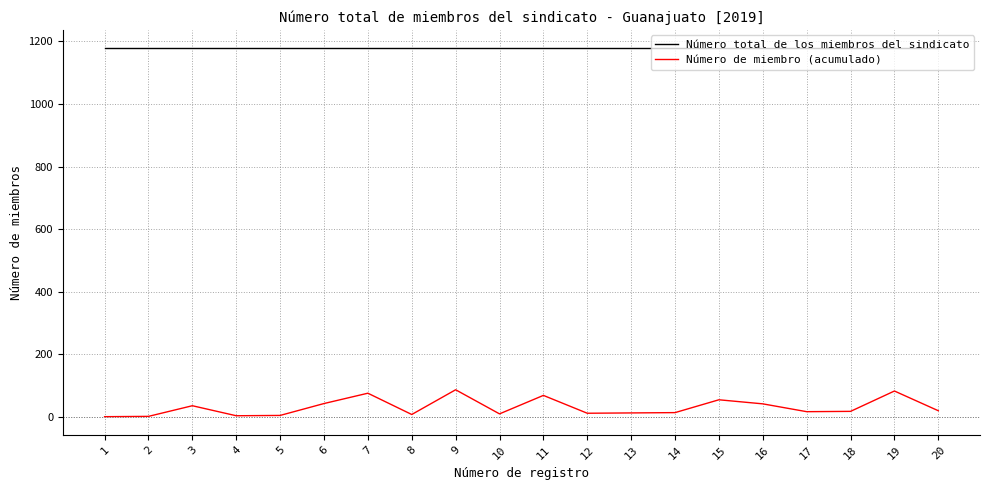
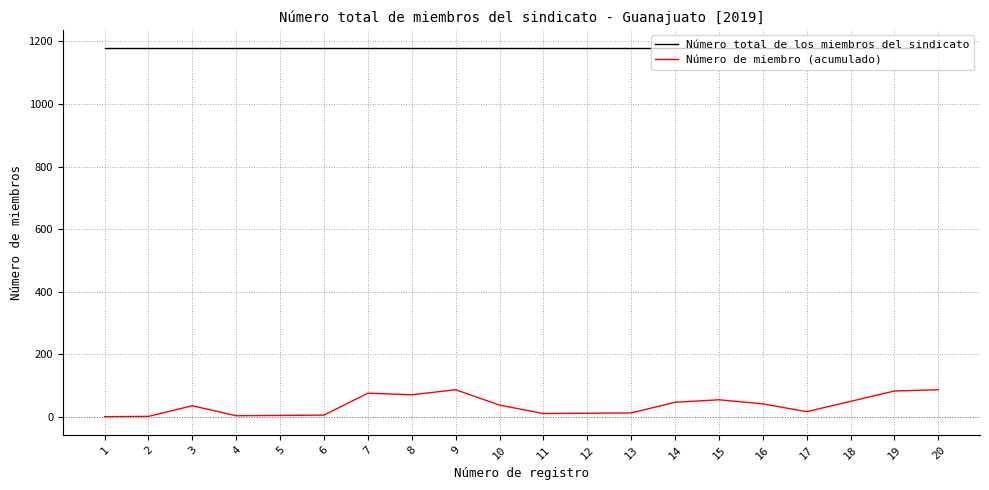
Número de miembro (acumulado), 6: 40 -> 10
Número de miembro (acumulado), 8: 10 -> 70
Número de miembro (acumulado), 10: 10 -> 40
Número de miembro (acumulado), 11: 70 -> 10
Número de miembro (acumulado), 14: 10 -> 50
Número de miembro (acumulado), 18: 20 -> 50
Número de miembro (acumulado), 20: 20 -> 90
